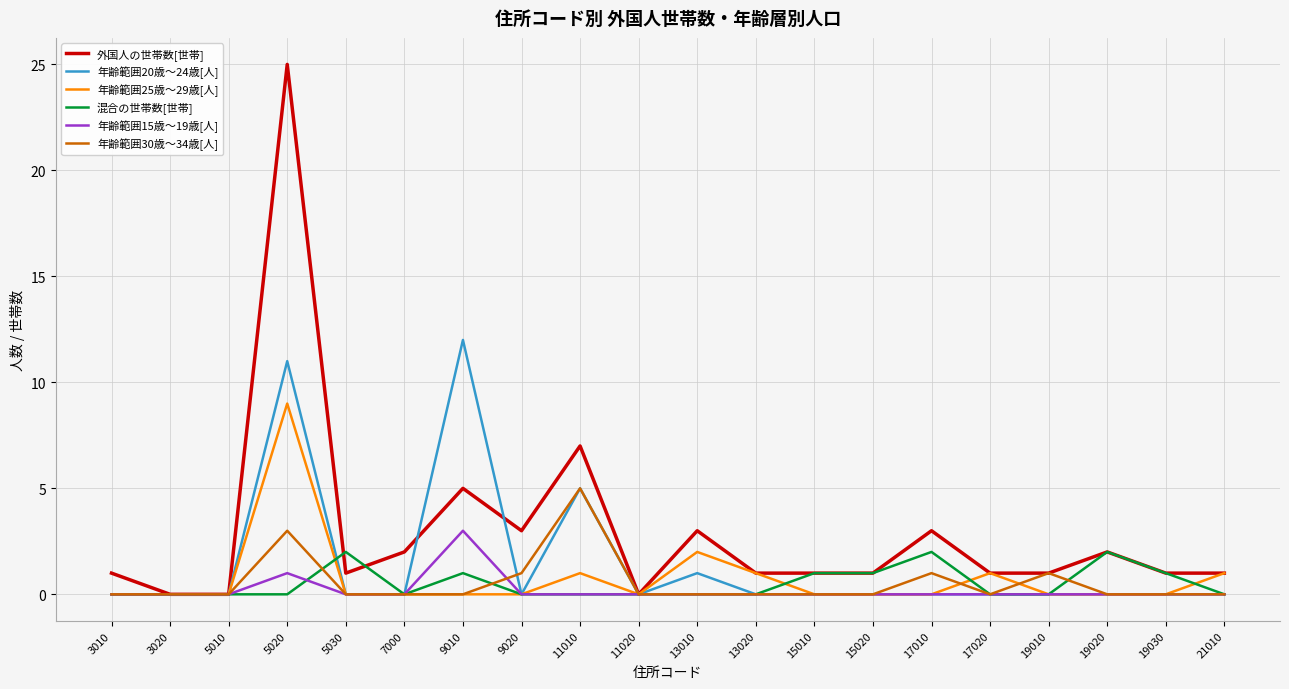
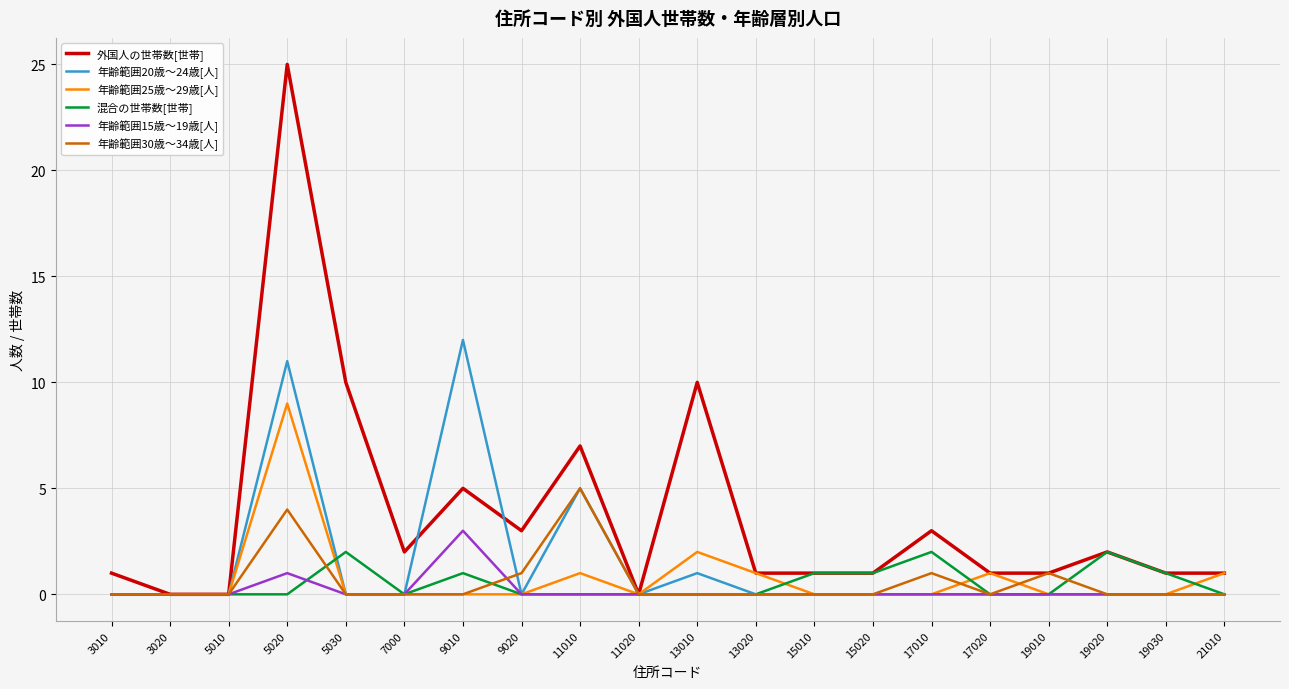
年齢範囲30歳～34歳[人], 5020: 3 -> 4
外国人の世帯数[世帯], 5030: 1 -> 10
外国人の世帯数[世帯], 13010: 3 -> 10
